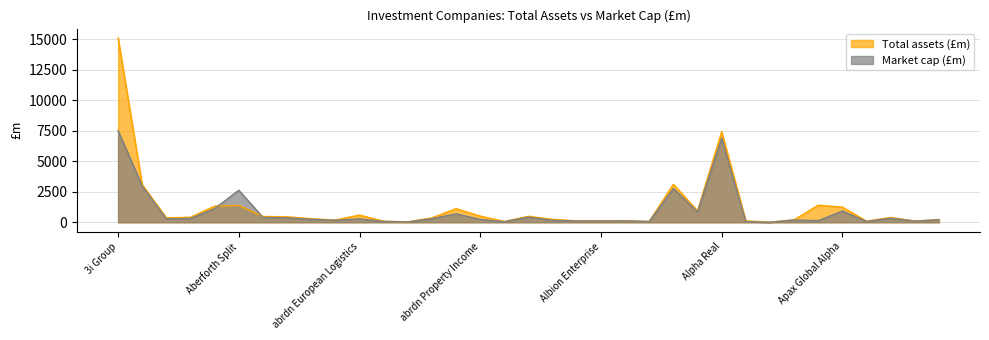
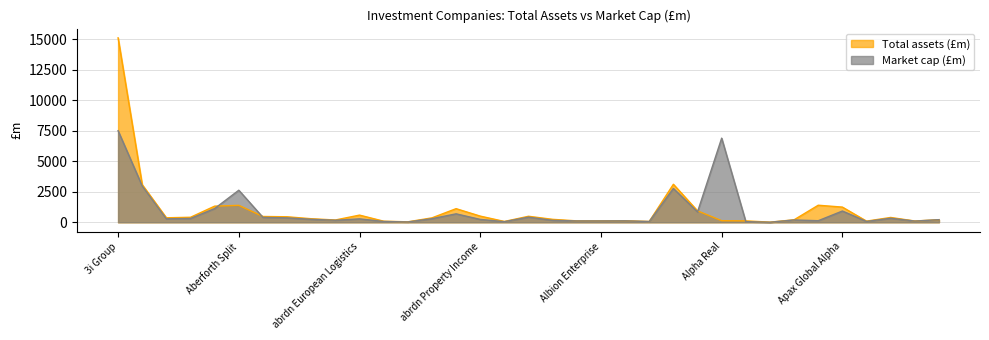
Total assets (£m), Alpha Real: 7400 -> 100
